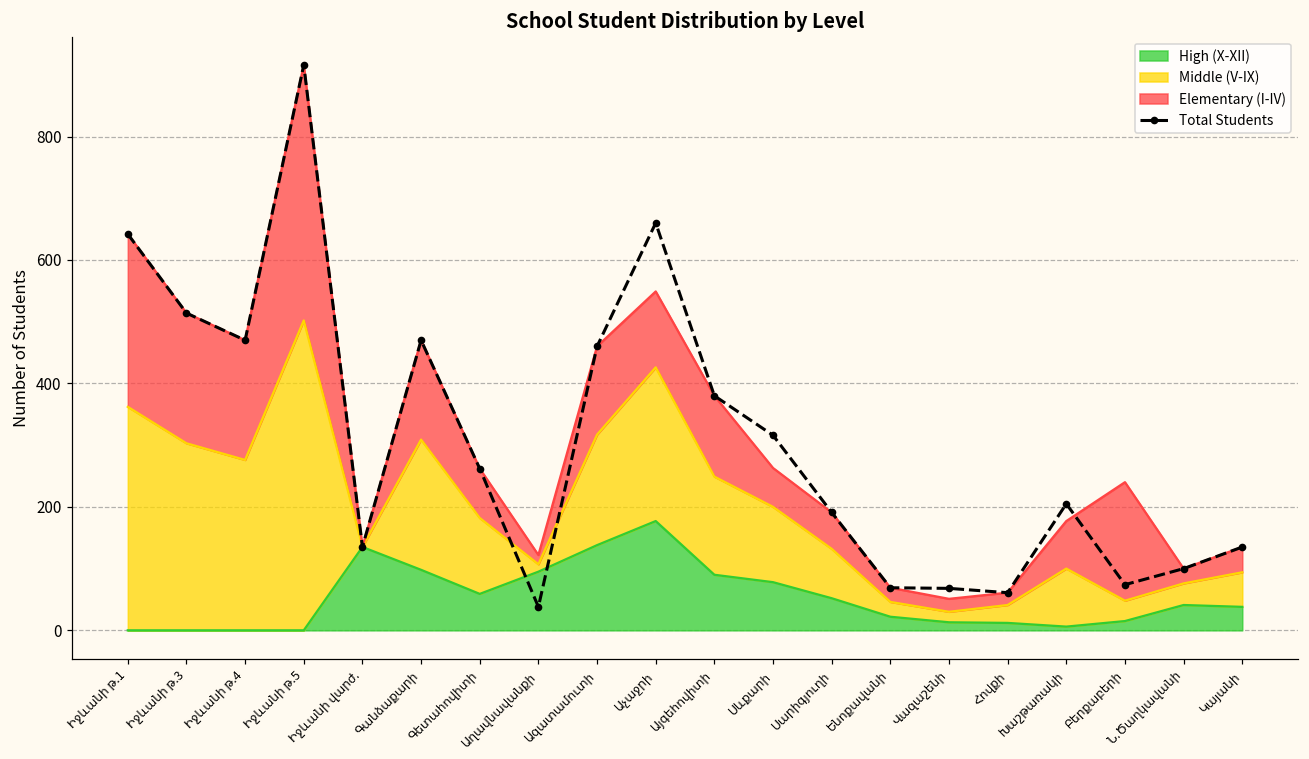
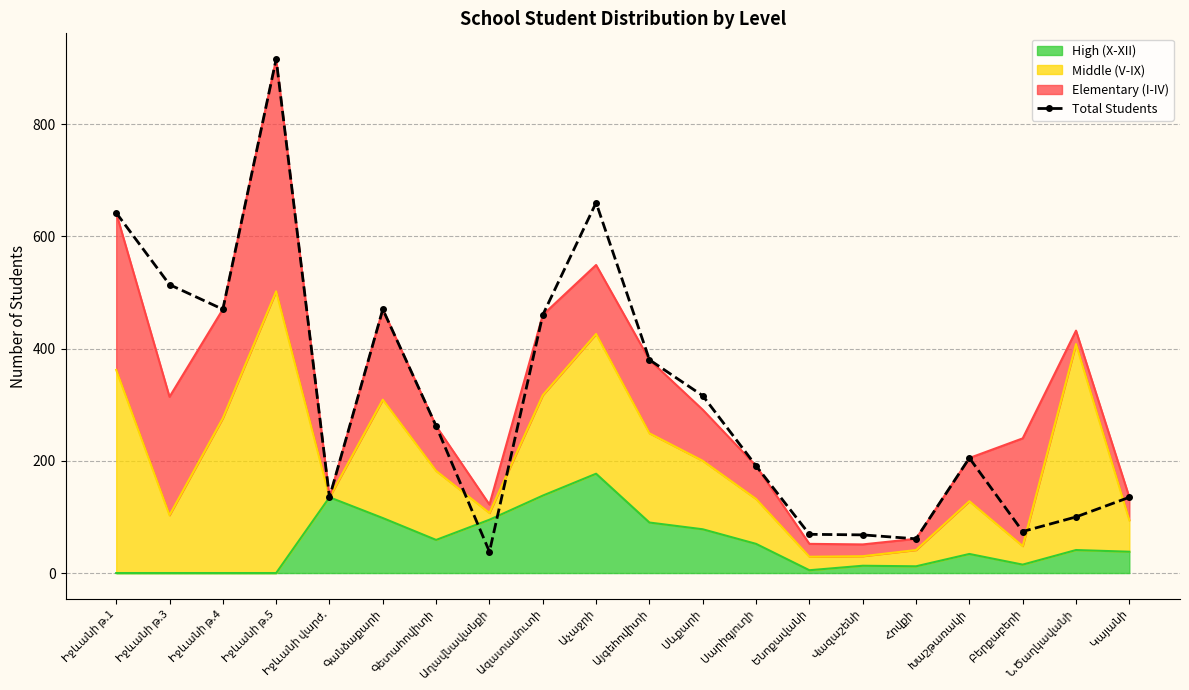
Middle (V-IX), Իջևանի թ.3: 300 -> 100
Elementary (I-IV), Սևքարի: 60 -> 90
High (X-XII), Ենոքավանի: 20 -> 10
High (X-XII), Խաշթառակի: 10 -> 30
Middle (V-IX), Ն.Ծաղկավանի: 40 -> 370
